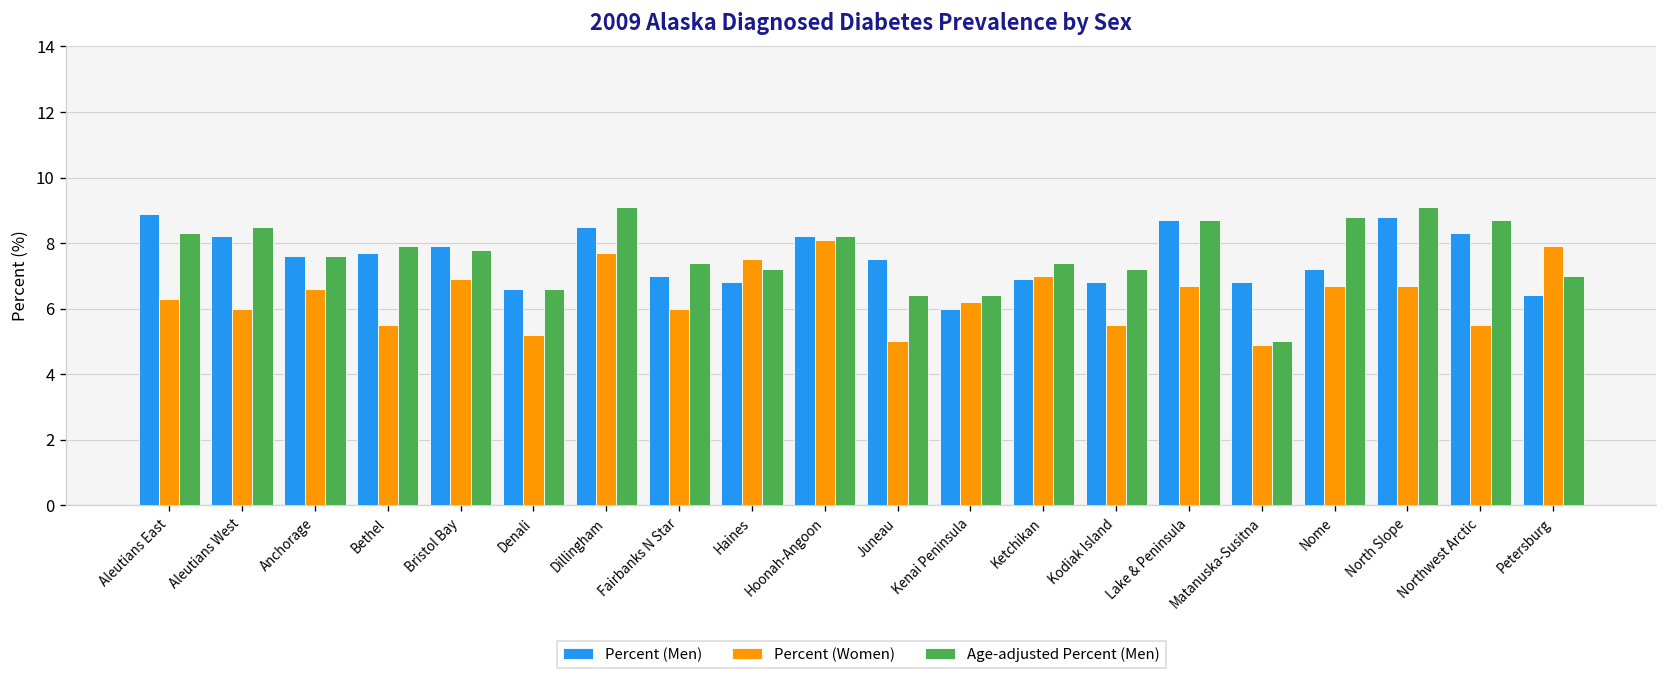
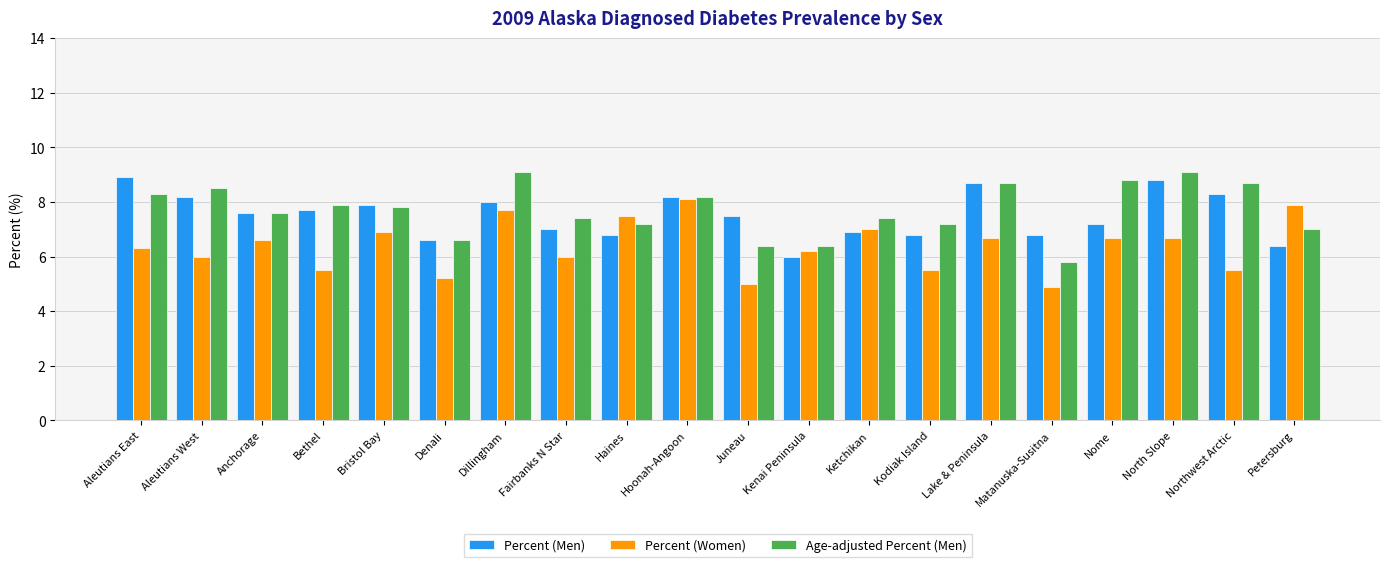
Percent (Men), Dillingham: 8.5 -> 8.0
Age-adjusted Percent (Men), Matanuska-Susitna: 5.0 -> 5.8
